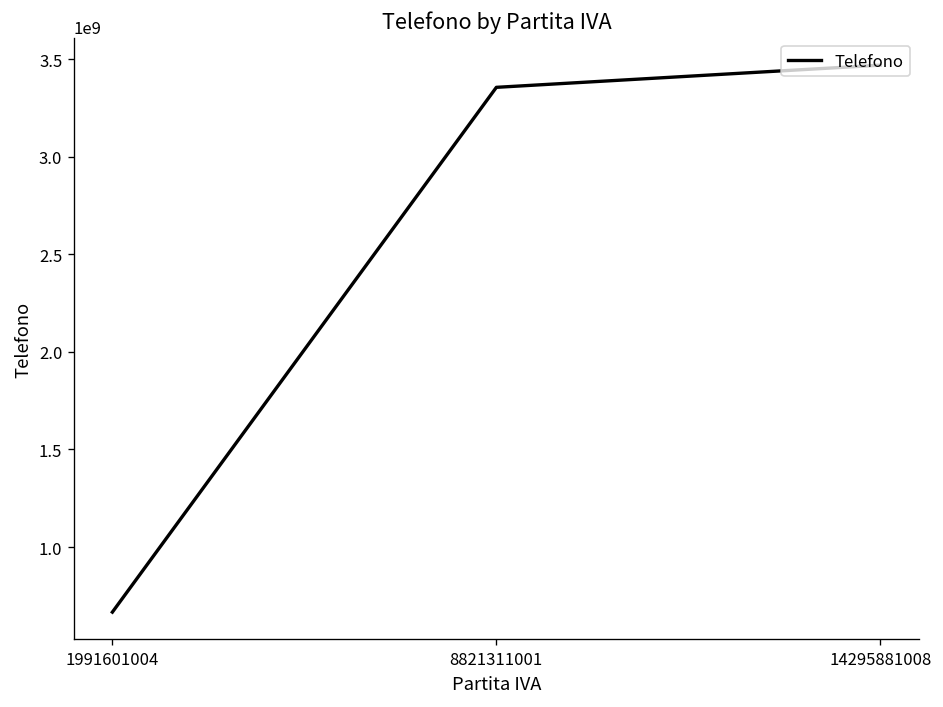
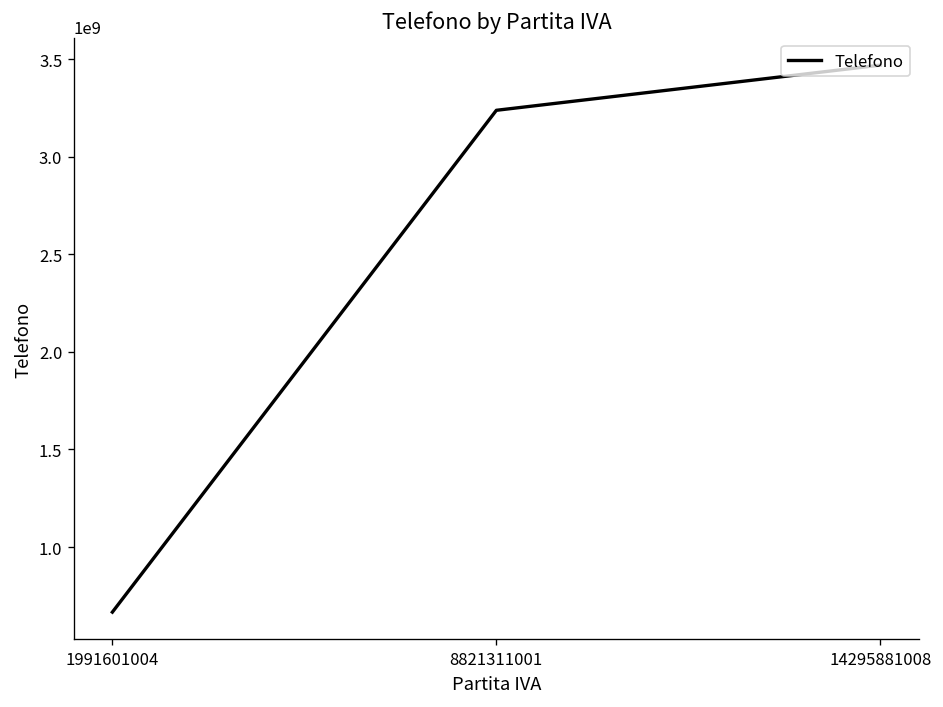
8821311001: 3360000000 -> 3240000000
